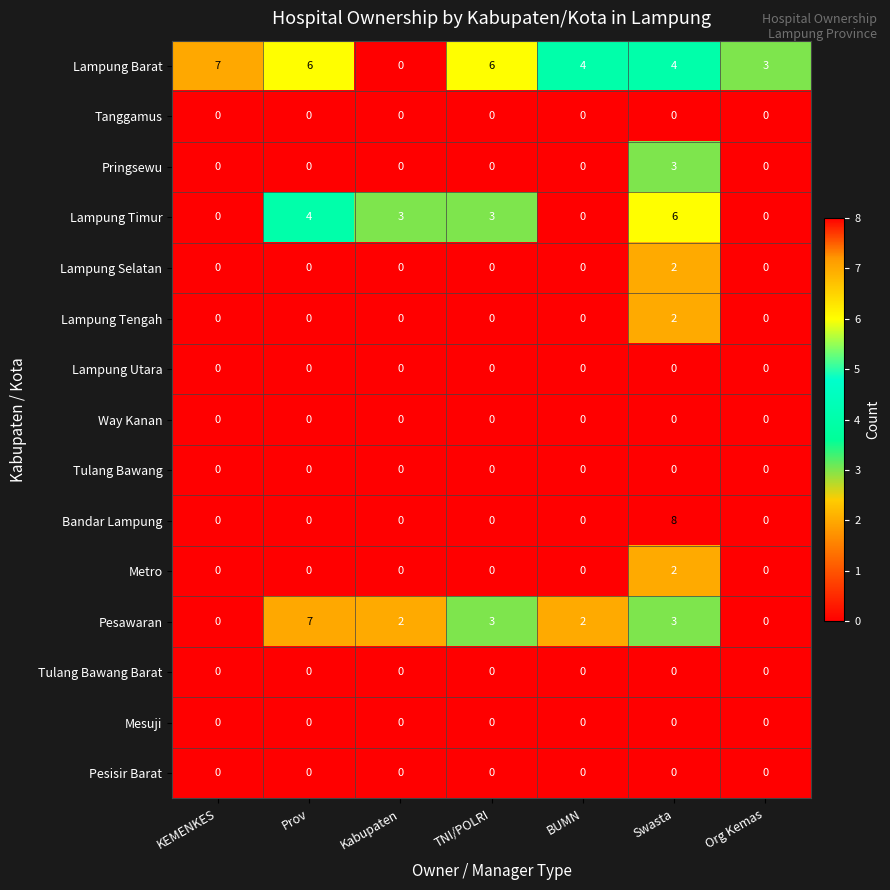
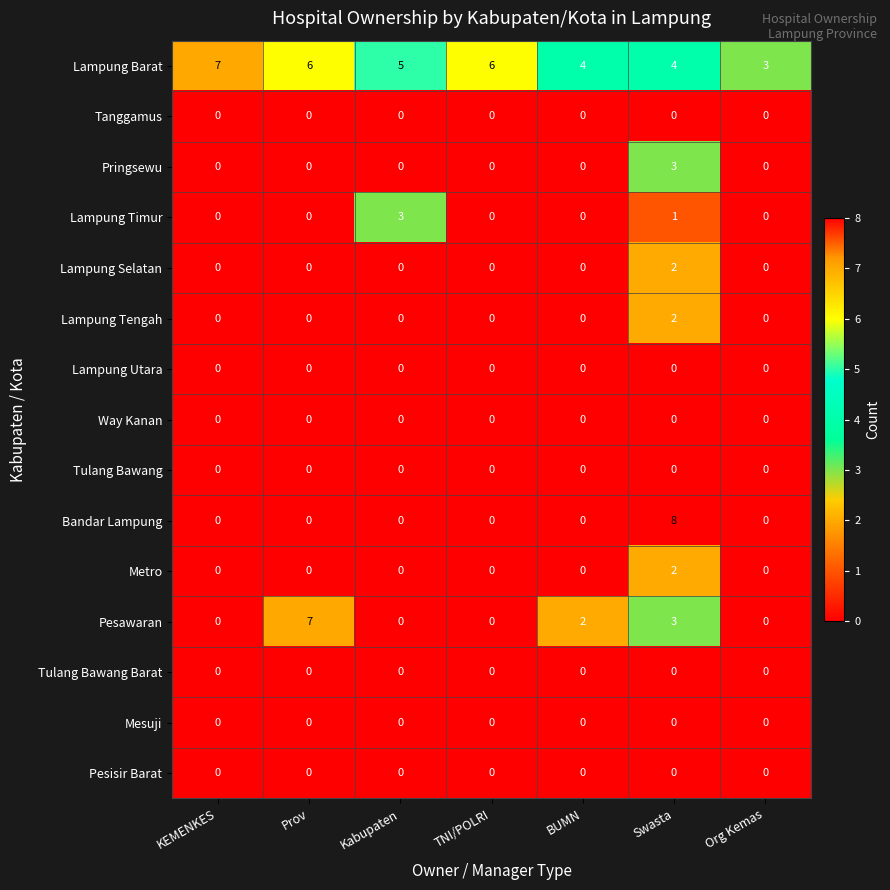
Lampung Barat, Kabupaten: 0 -> 5
Lampung Timur, Prov: 4 -> 0
Lampung Timur, TNI/POLRI: 3 -> 0
Lampung Timur, Swasta: 6 -> 1
Pesawaran, Kabupaten: 2 -> 0
Pesawaran, TNI/POLRI: 3 -> 0
